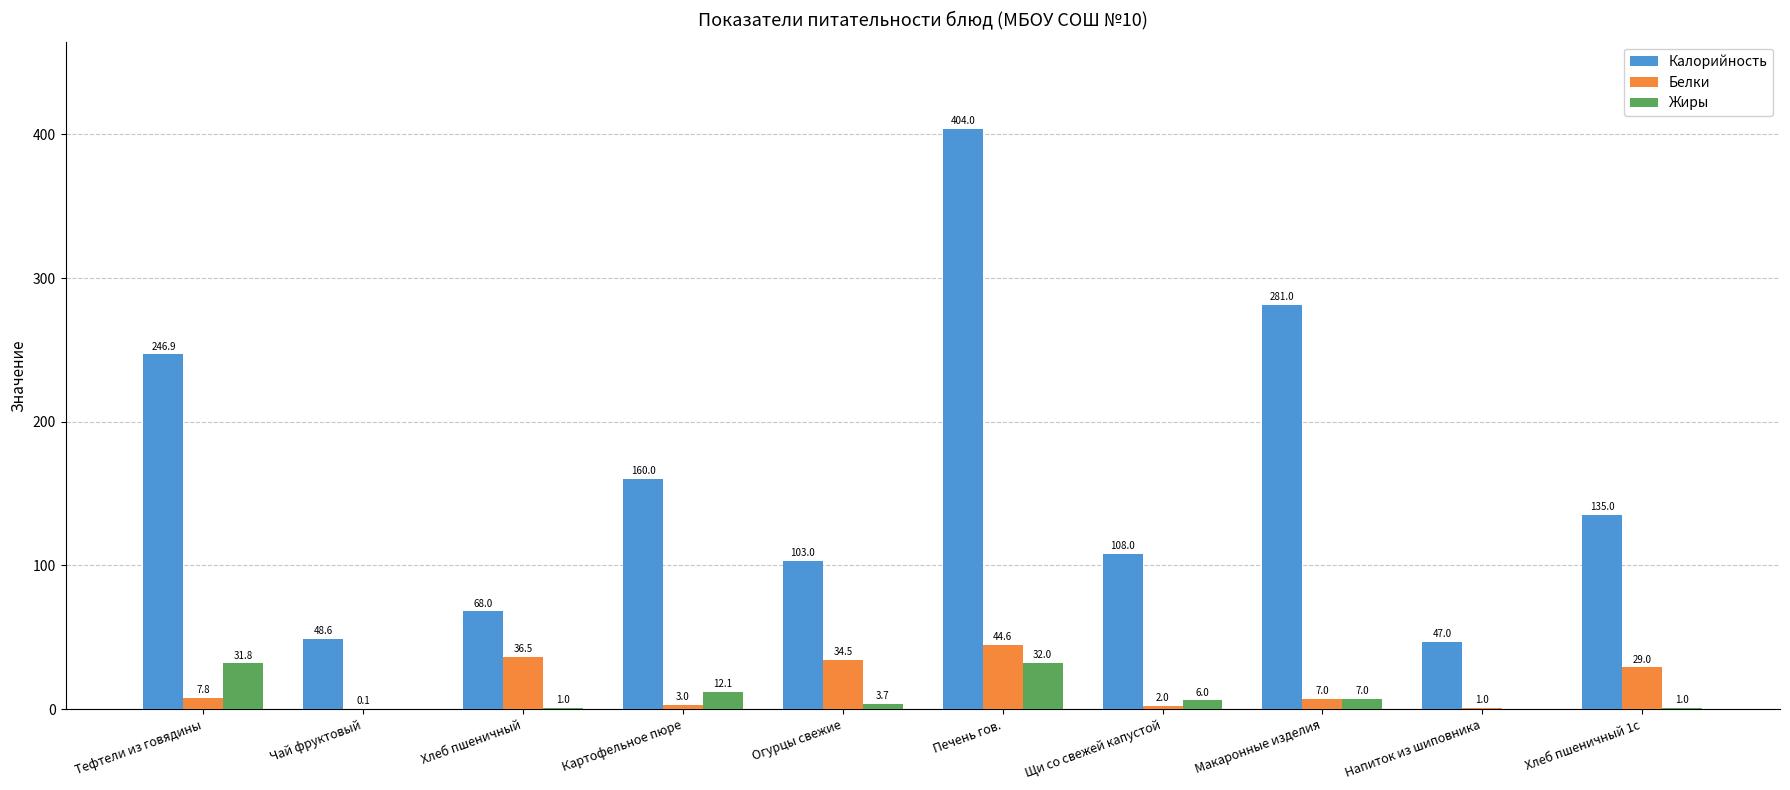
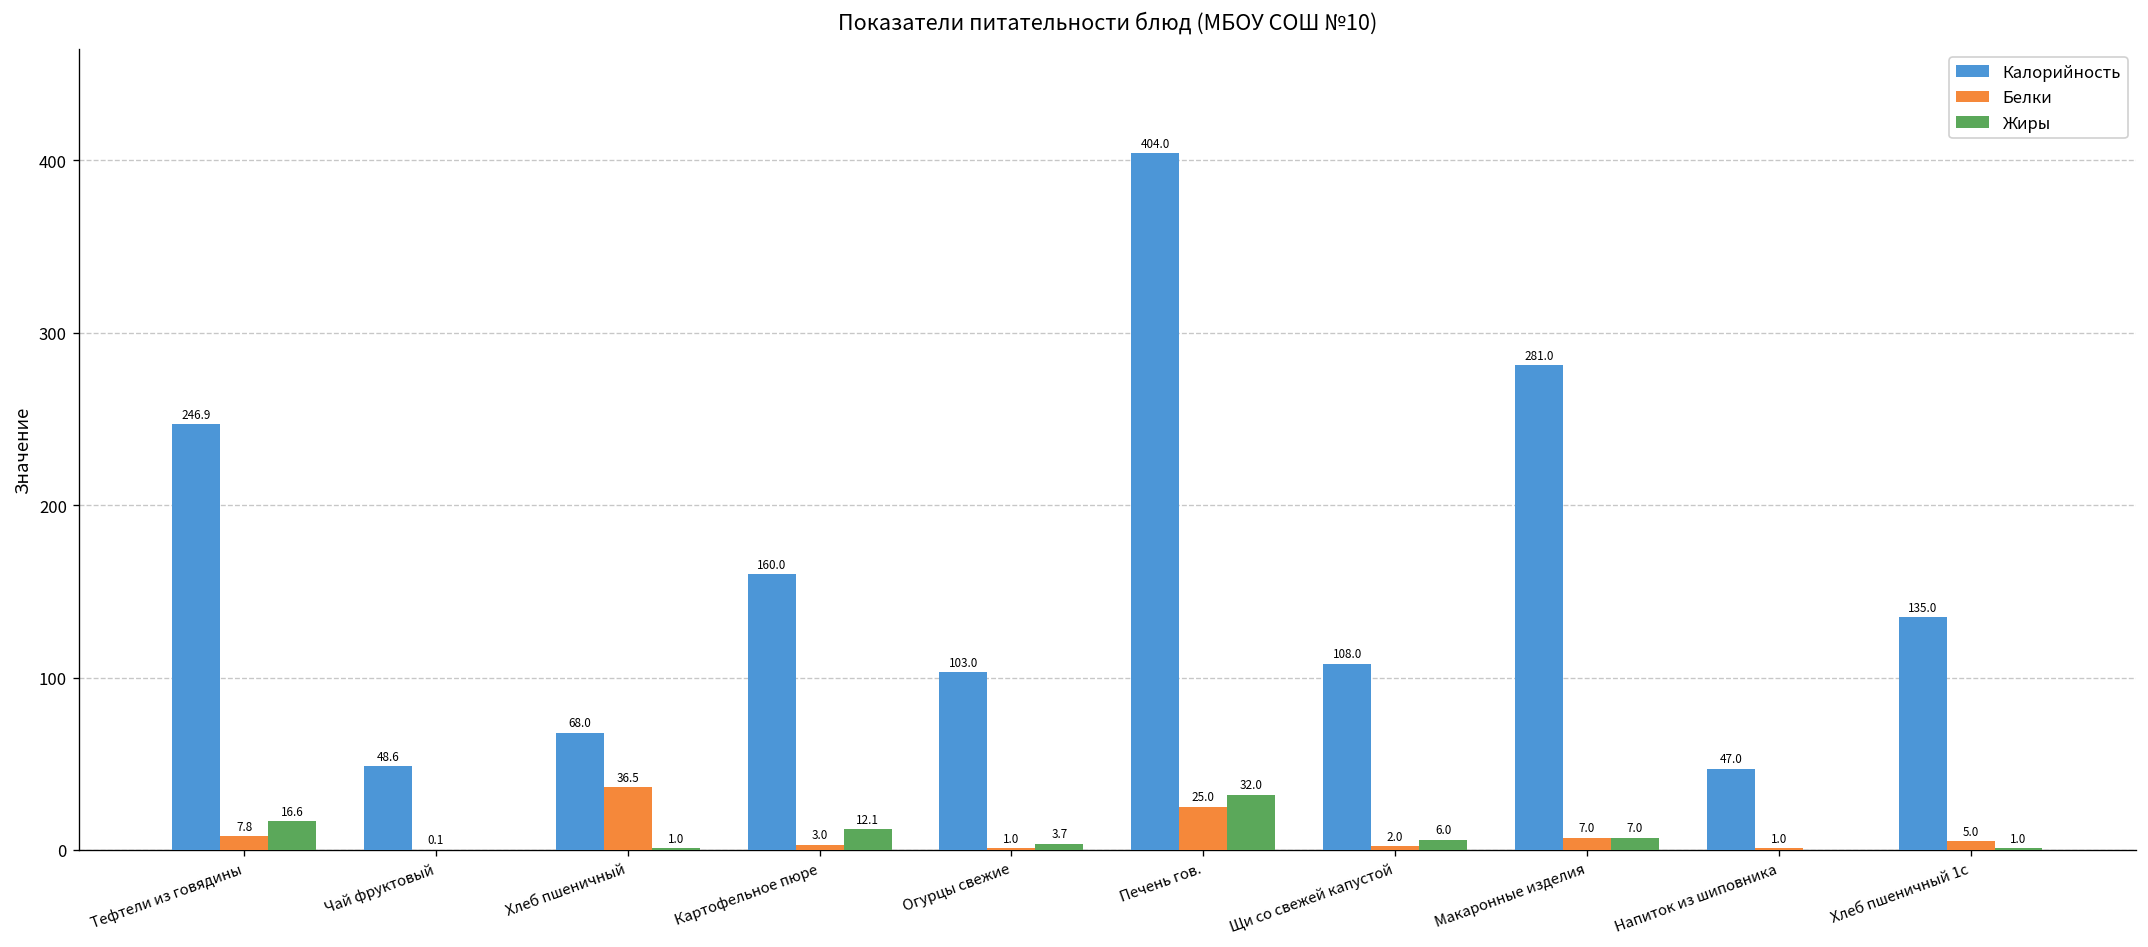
Жиры, Тефтели из говядины: 31.8 -> 16.6
Белки, Огурцы свежие: 34.5 -> 1.0
Белки, Печень гов.: 44.6 -> 25.0
Белки, Хлеб пшеничный 1с: 29.0 -> 5.0
